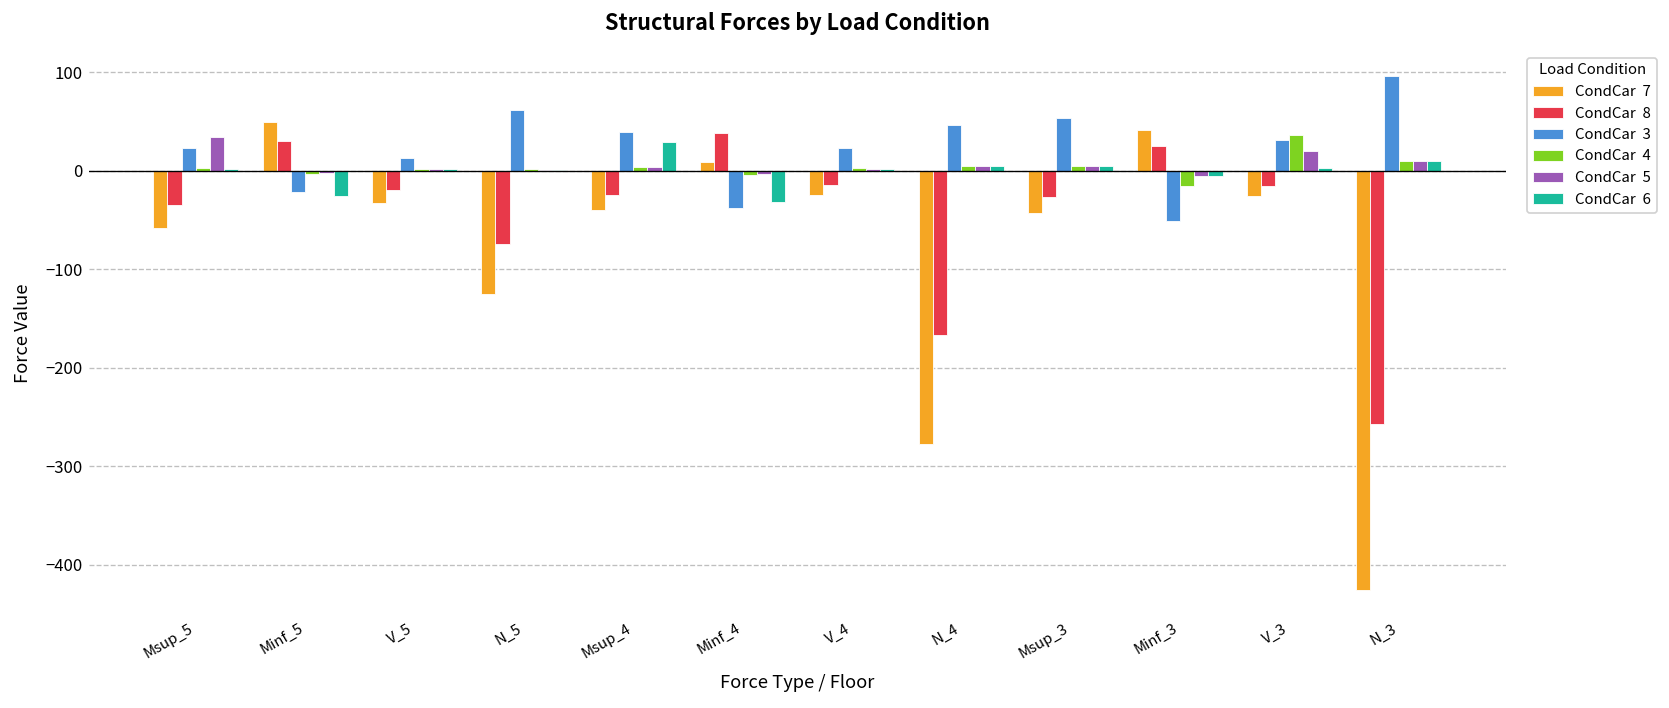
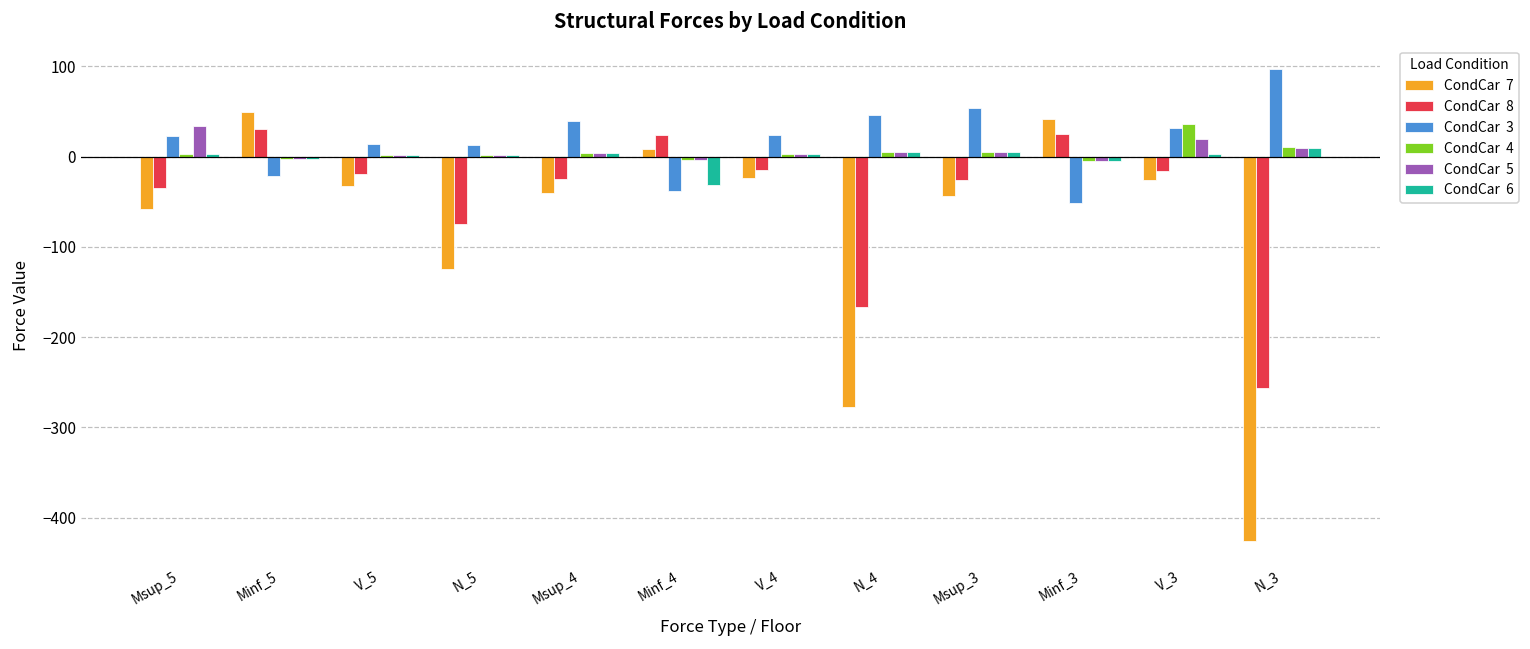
CondCar 6, Minf_5: -30 -> 0
CondCar 3, N_5: 60 -> 10
CondCar 6, Msup_4: 30 -> 0
CondCar 8, Minf_4: 40 -> 20
CondCar 4, Minf_3: -20 -> -10
